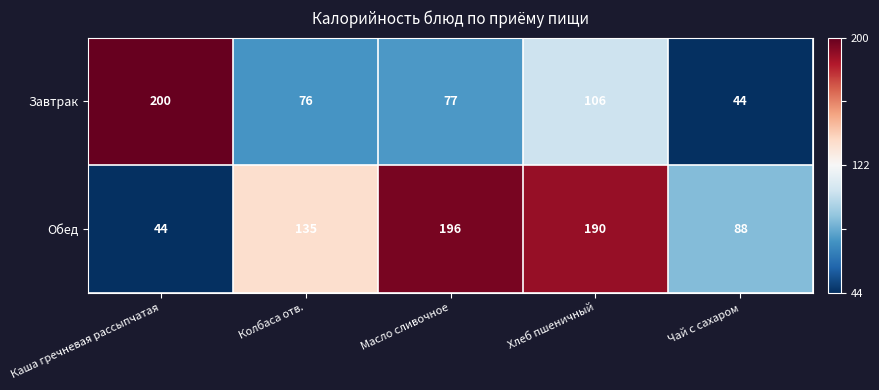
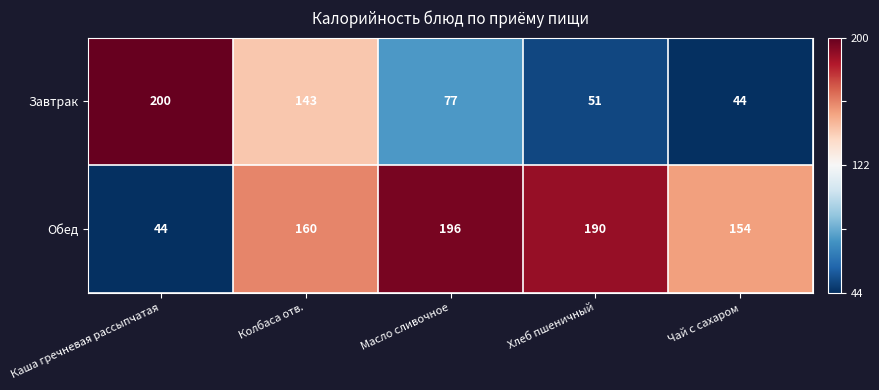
Завтрак, Колбаса отв.: 76 -> 143
Завтрак, Хлеб пшеничный: 106 -> 51
Обед, Колбаса отв.: 135 -> 160
Обед, Чай с сахаром: 88 -> 154
